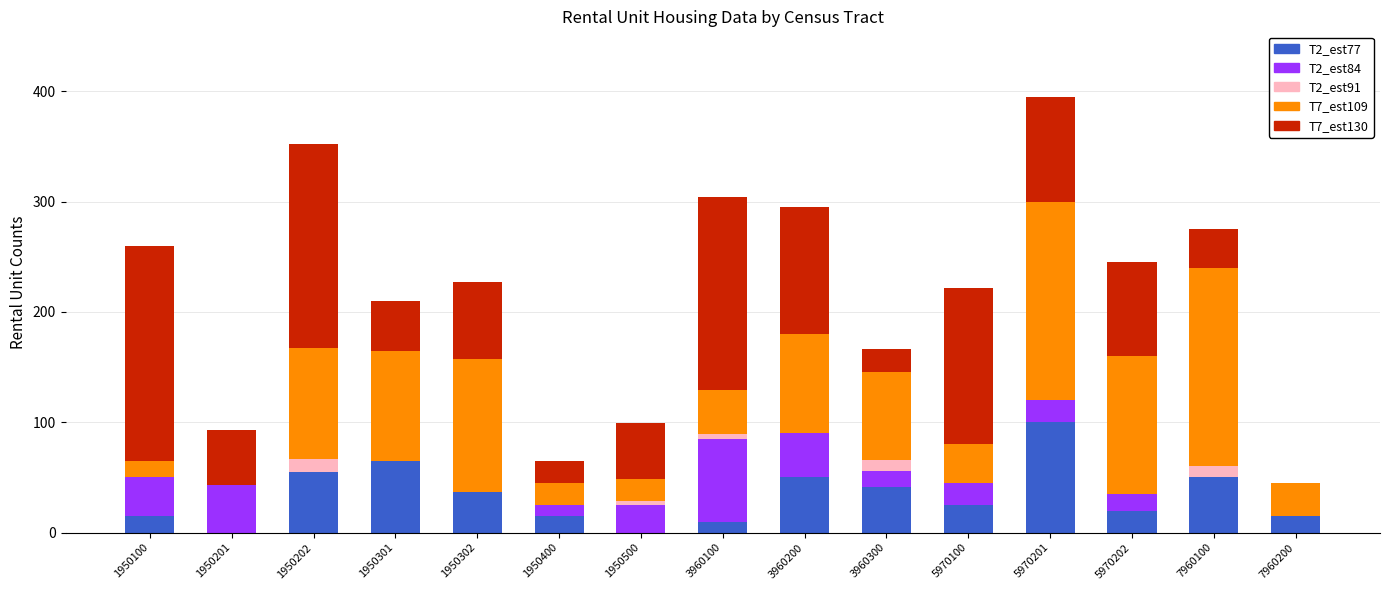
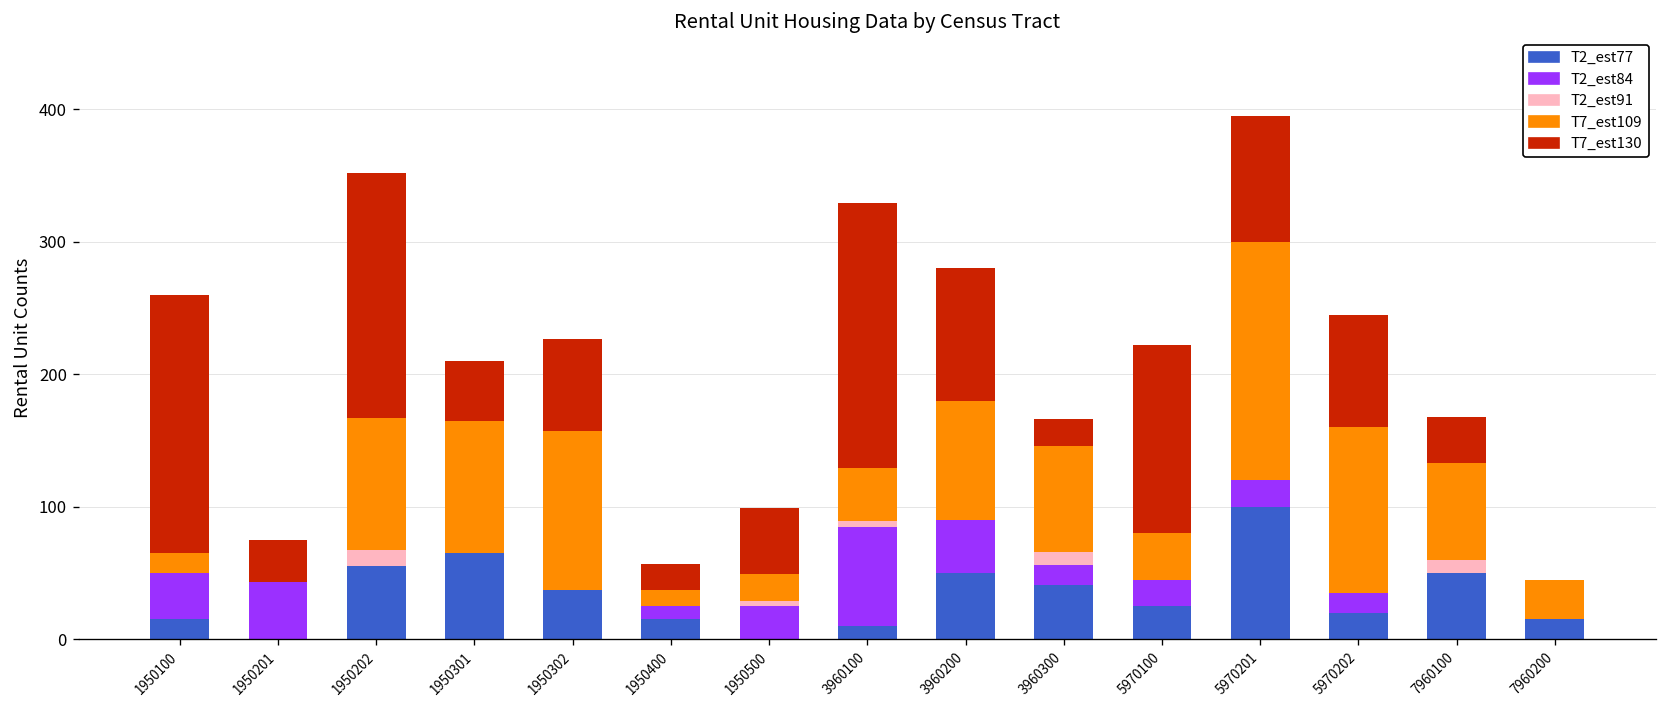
T7_est130, 1950201: 50 -> 32
T7_est109, 1950400: 20 -> 12
T7_est130, 3960100: 175 -> 200
T7_est130, 3960200: 115 -> 100
T7_est109, 7960100: 180 -> 73
